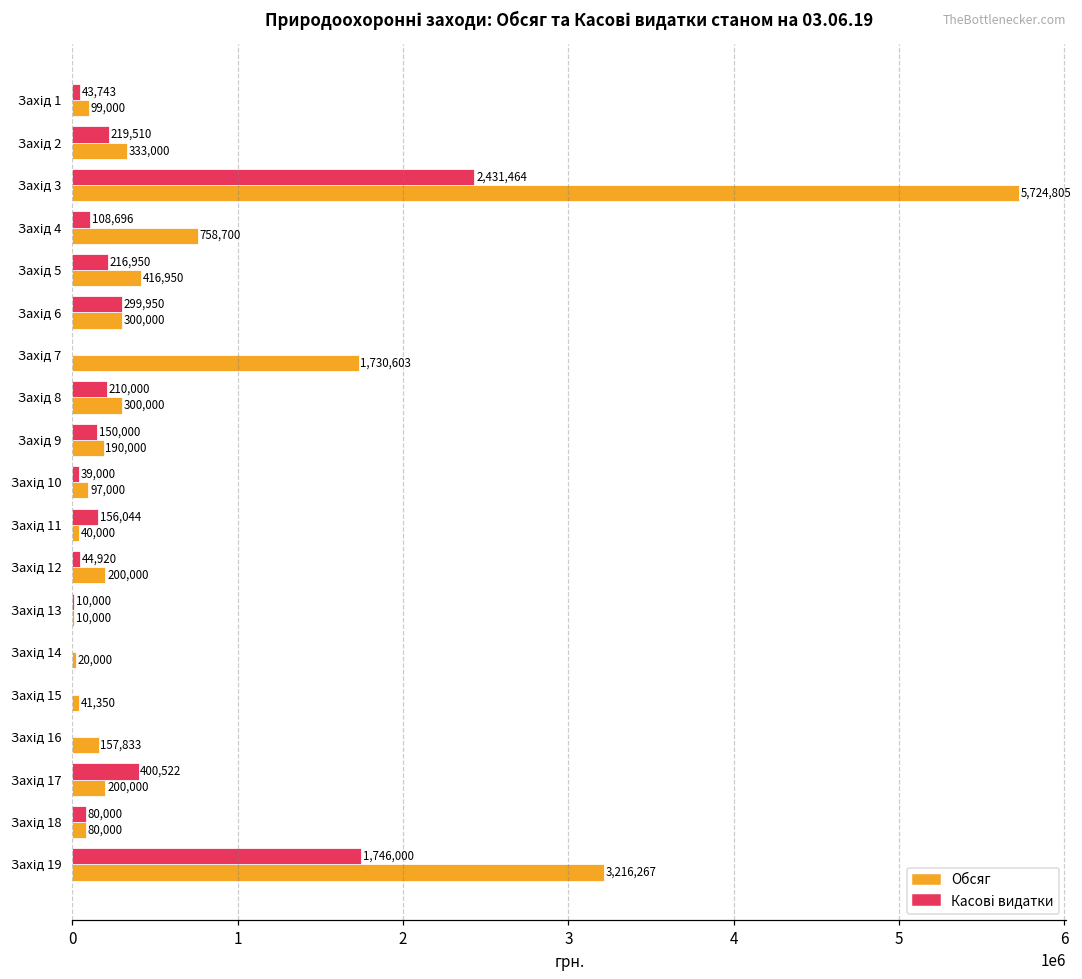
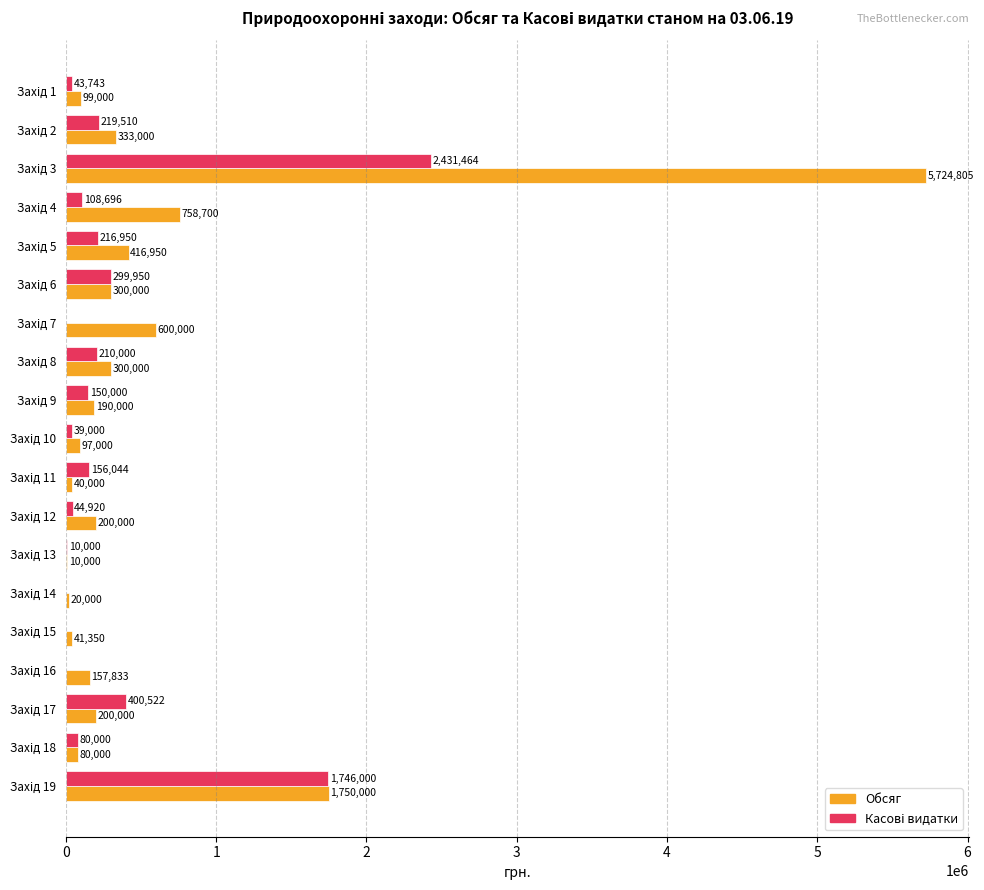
Обсяг, Захід 7: 1,730,603 -> 600,000
Обсяг, Захід 19: 3,216,267 -> 1,750,000
